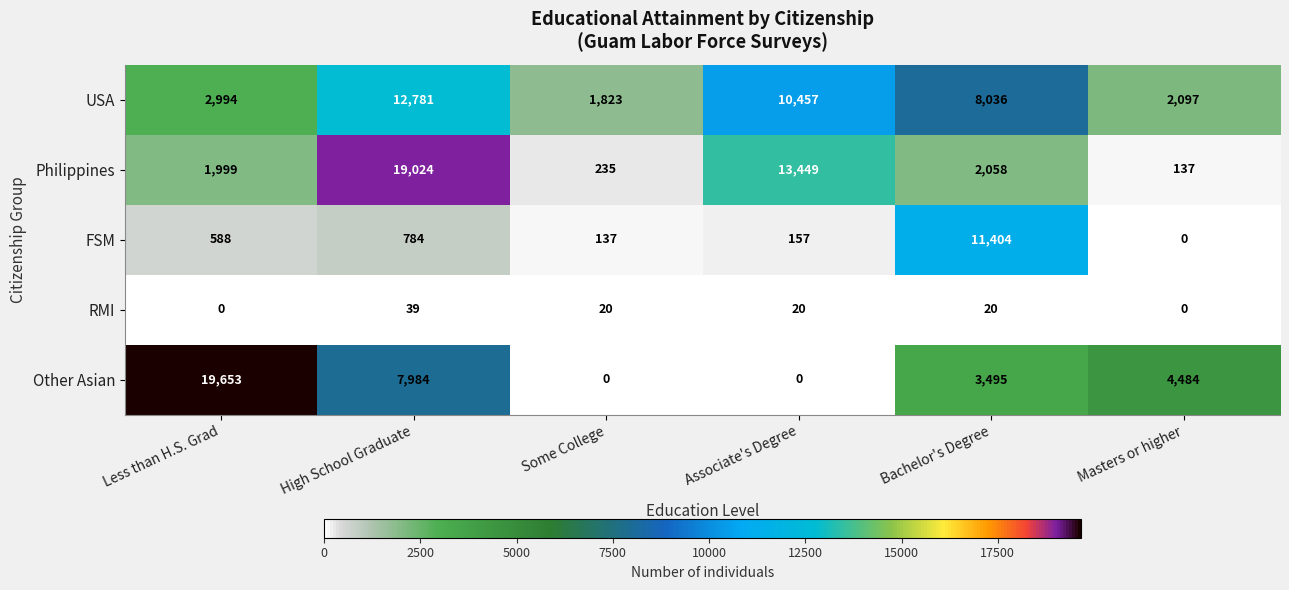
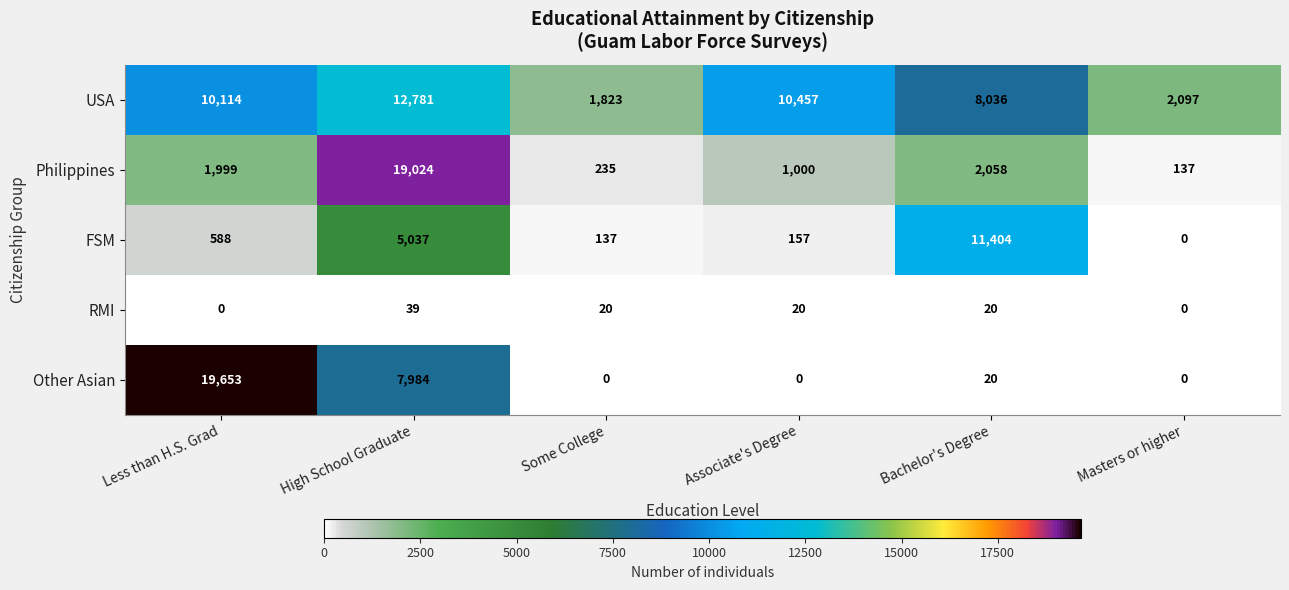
USA, Less than H.S. Grad: 2,994 -> 10,114
Philippines, Associate's Degree: 13,449 -> 1,000
FSM, High School Graduate: 784 -> 5,037
Other Asian, Bachelor's Degree: 3,495 -> 20
Other Asian, Masters or higher: 4,484 -> 0
